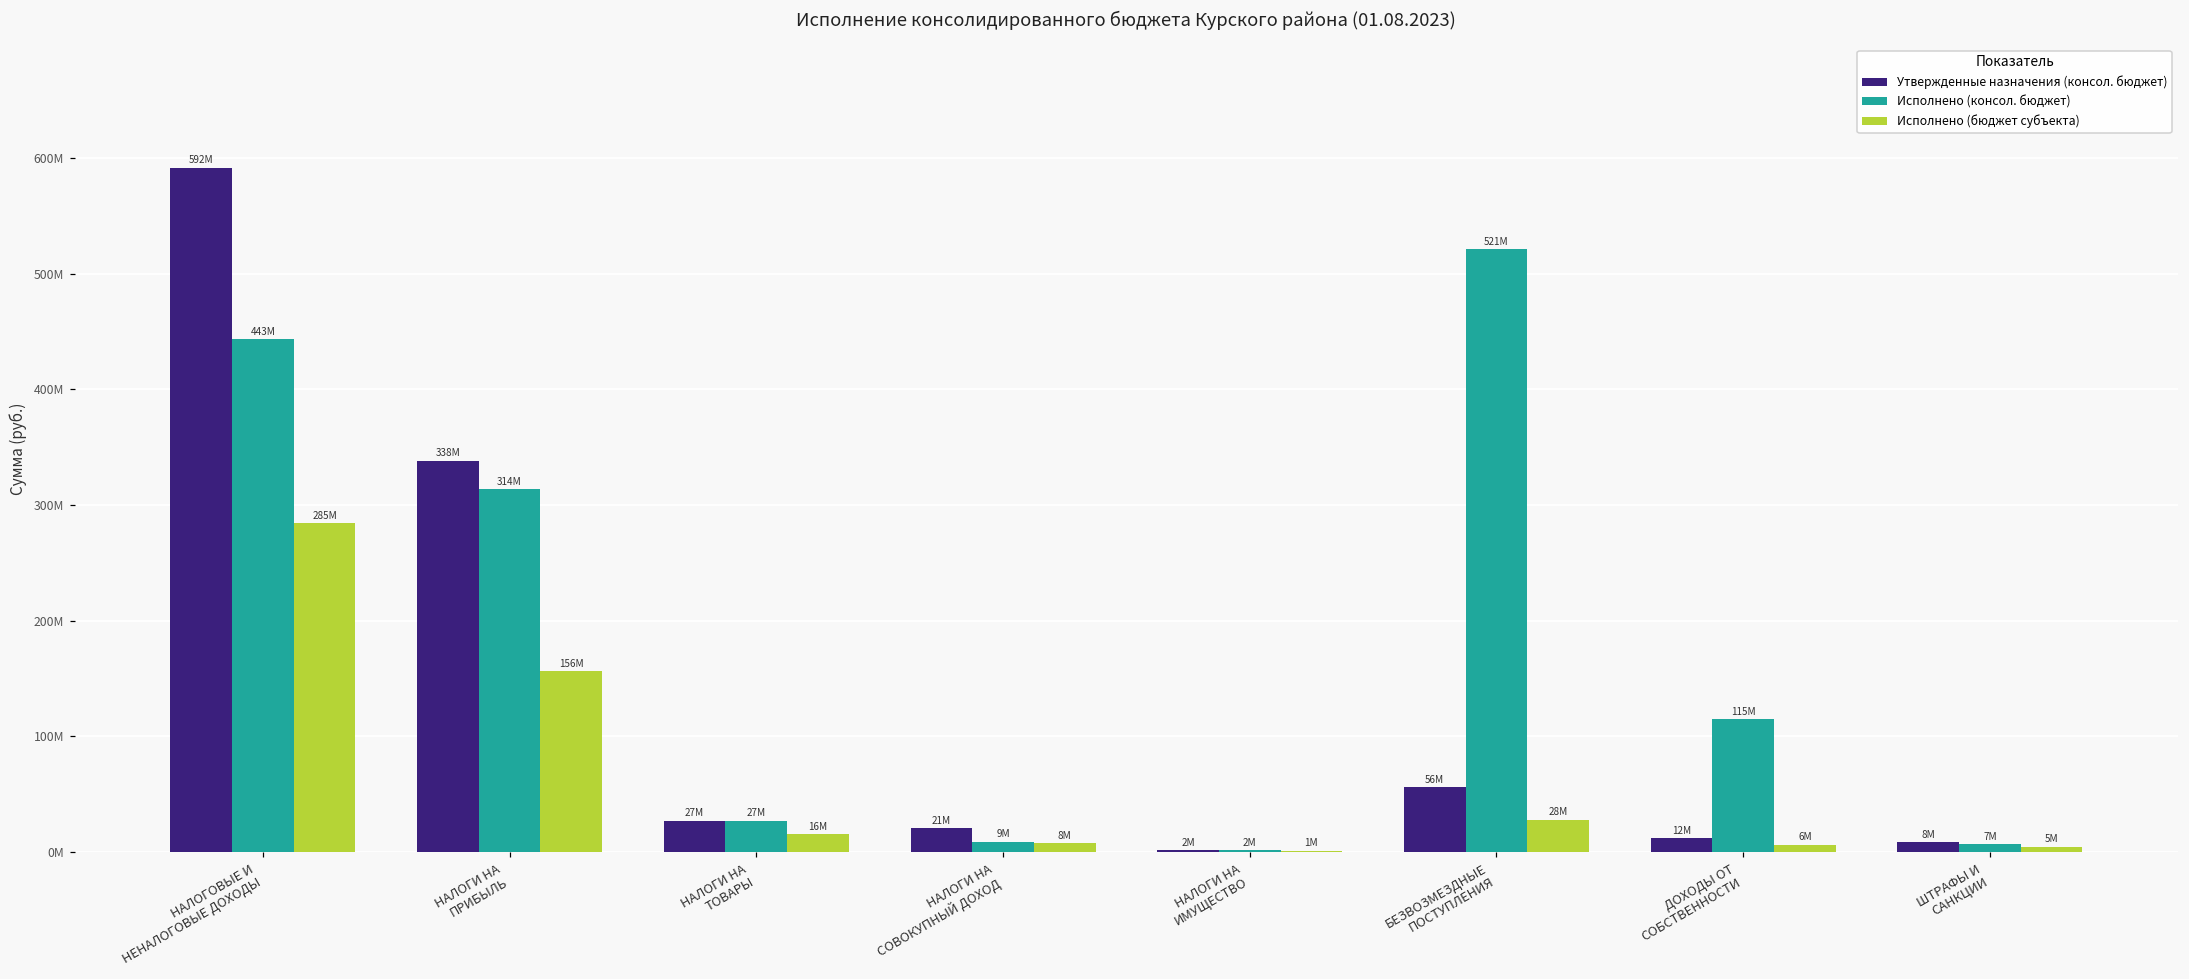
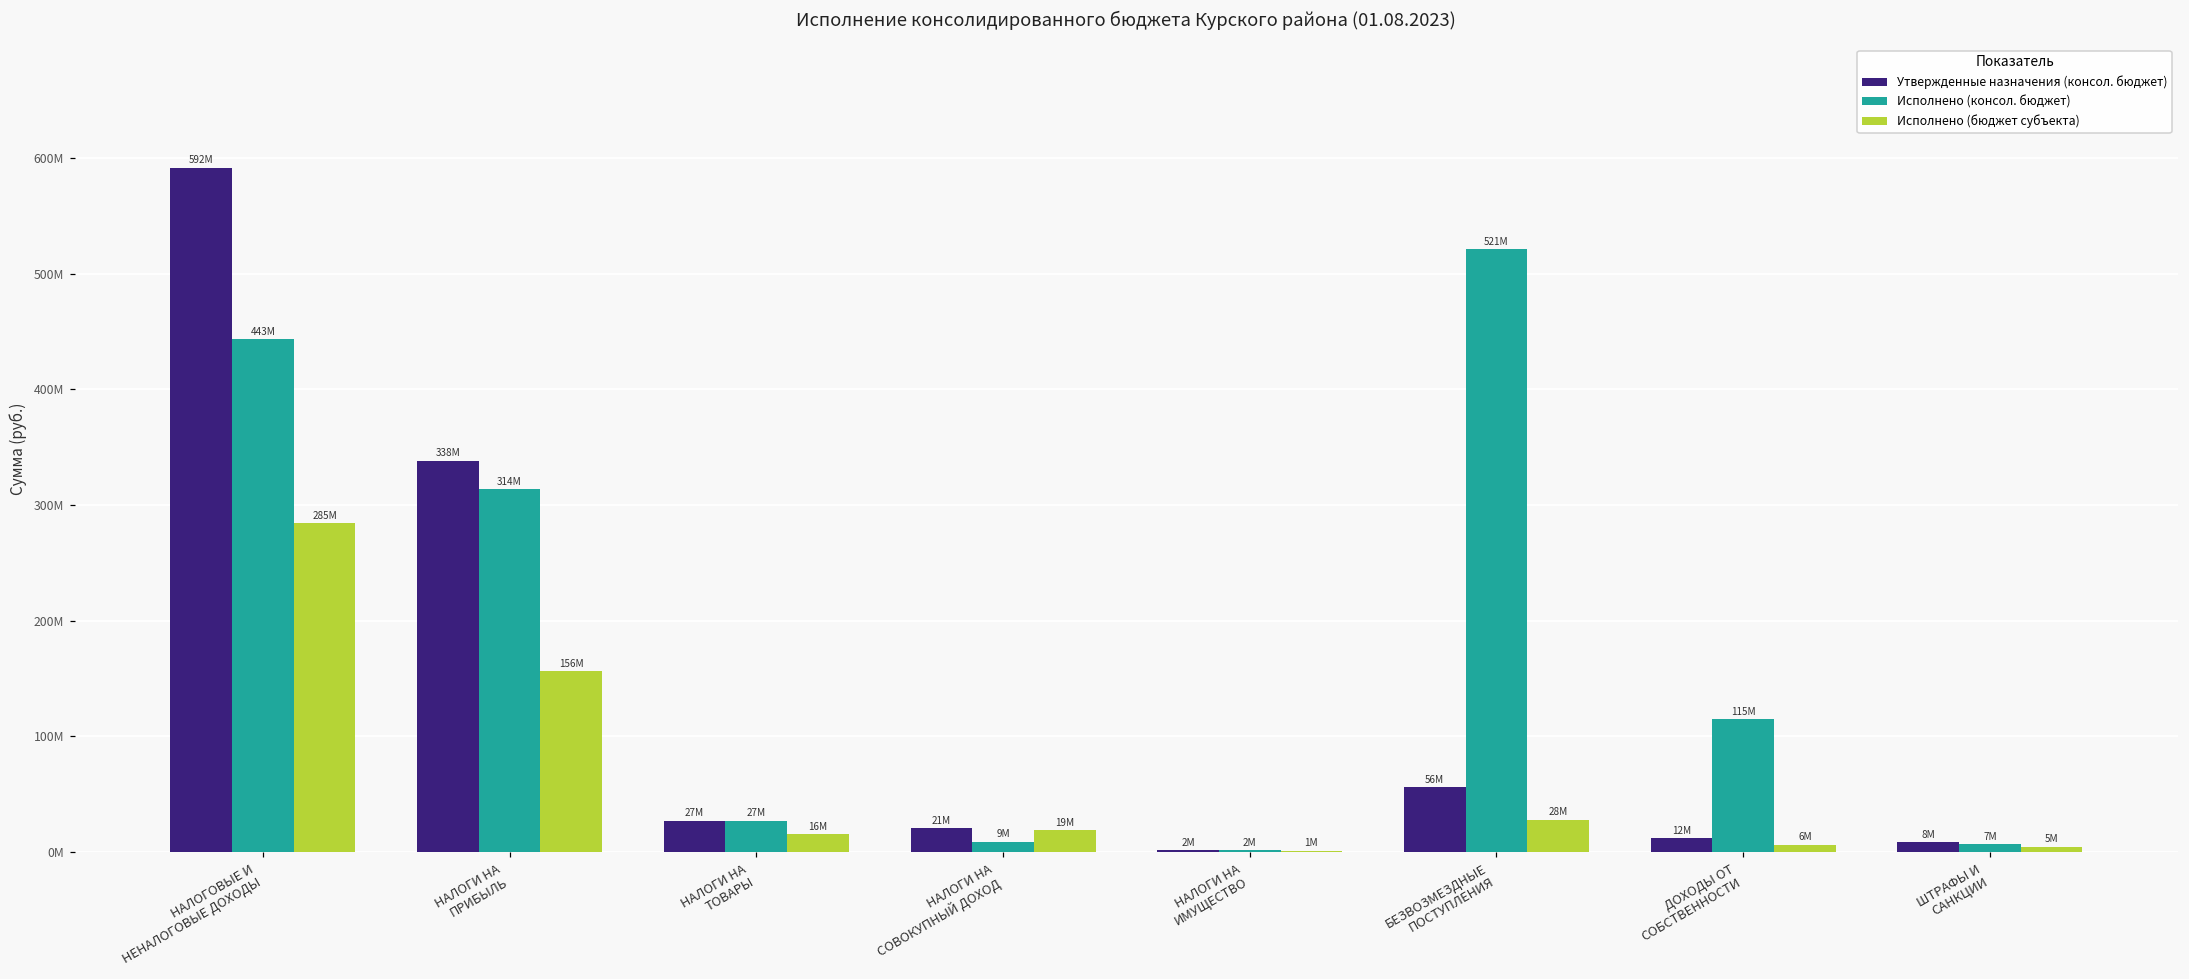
Исполнено (бюджет субъекта), НАЛОГИ НА СОВОКУПНЫЙ ДОХОД: 8M -> 19M
